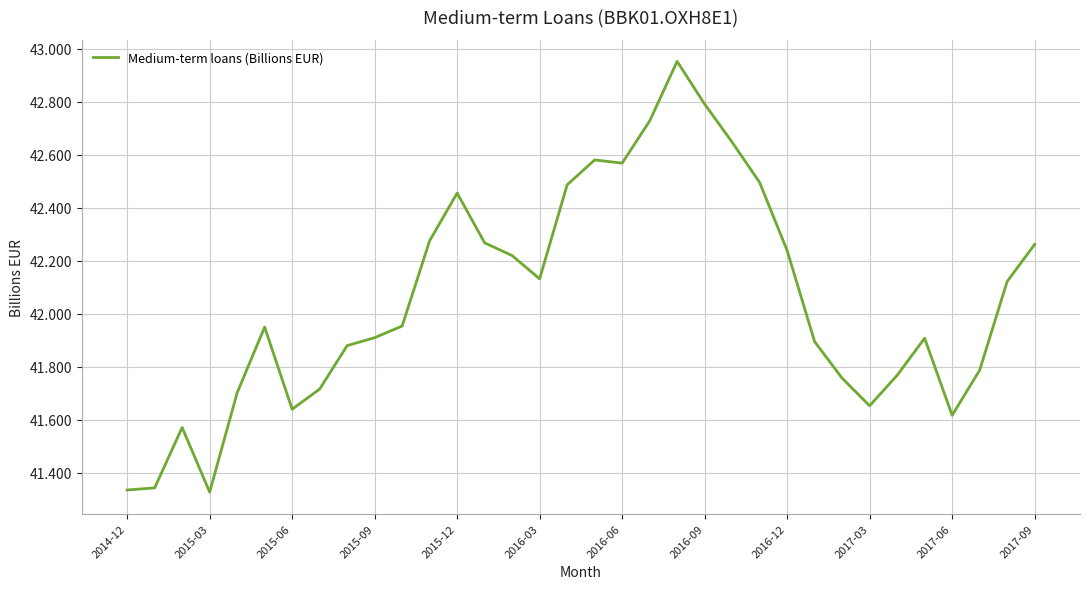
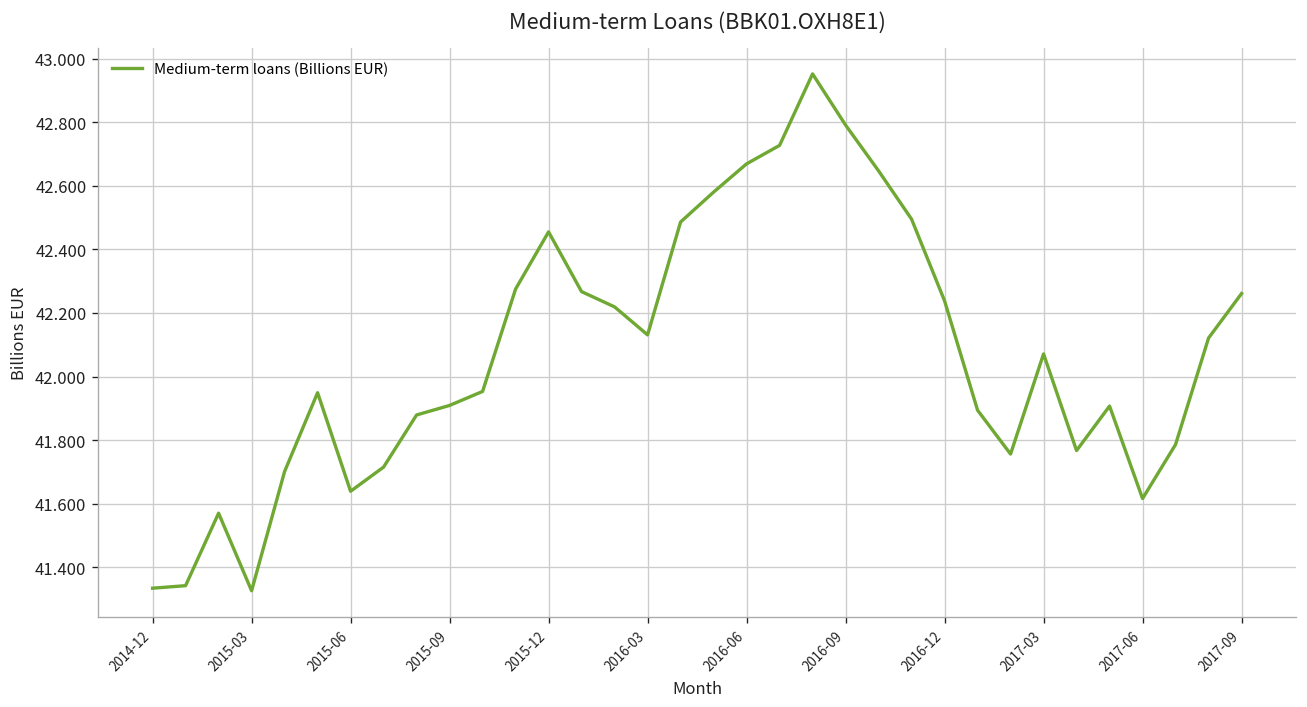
2016-06: 42.57 -> 42.67
2017-03: 41.65 -> 42.07
